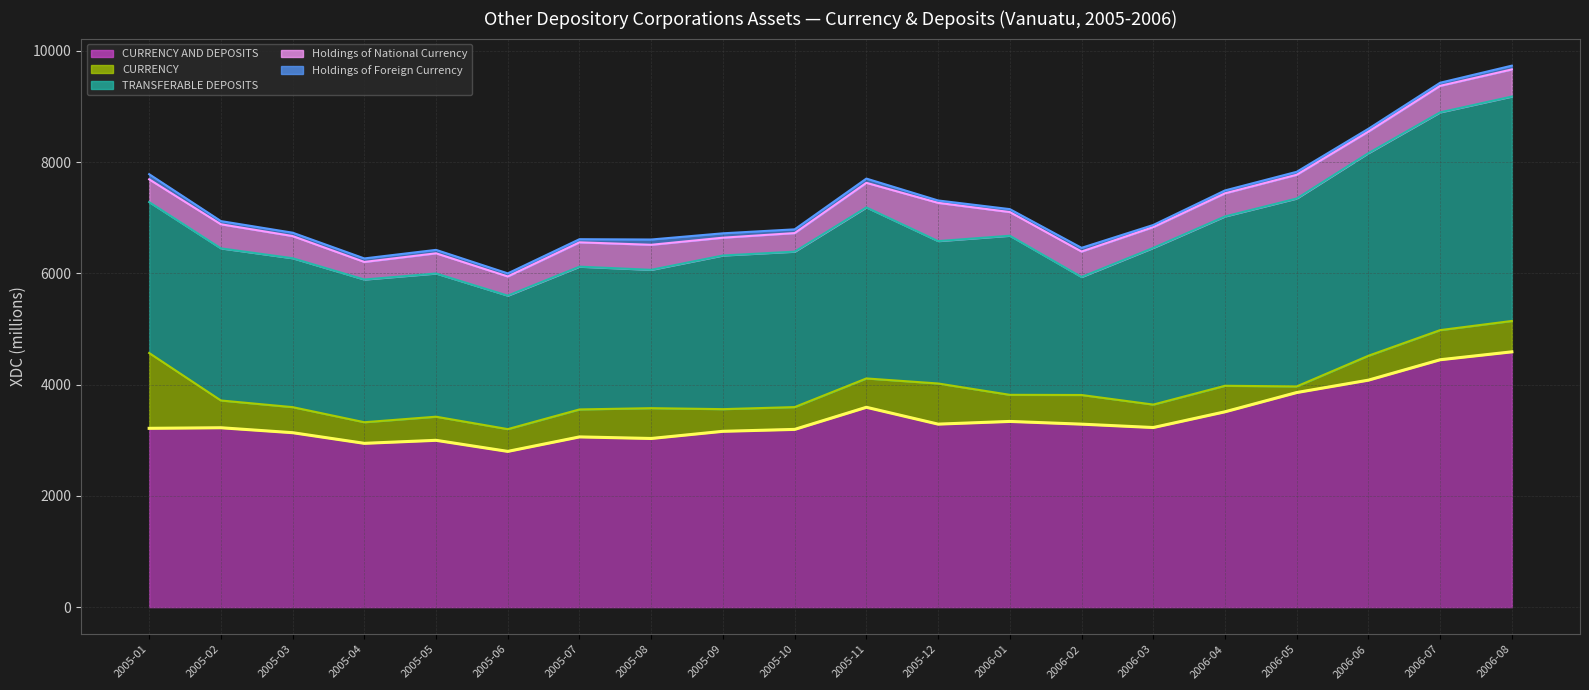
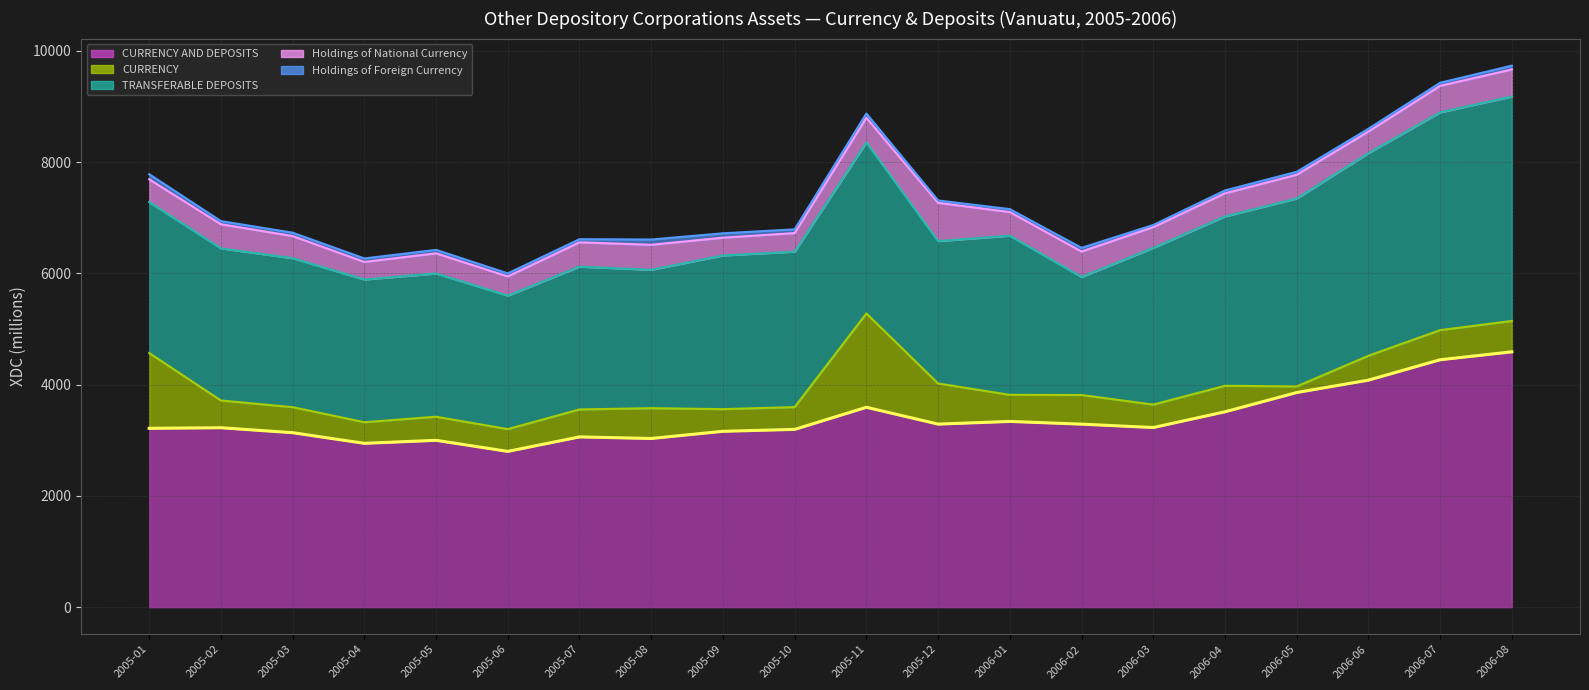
CURRENCY, 2005-11: 500 -> 1700
